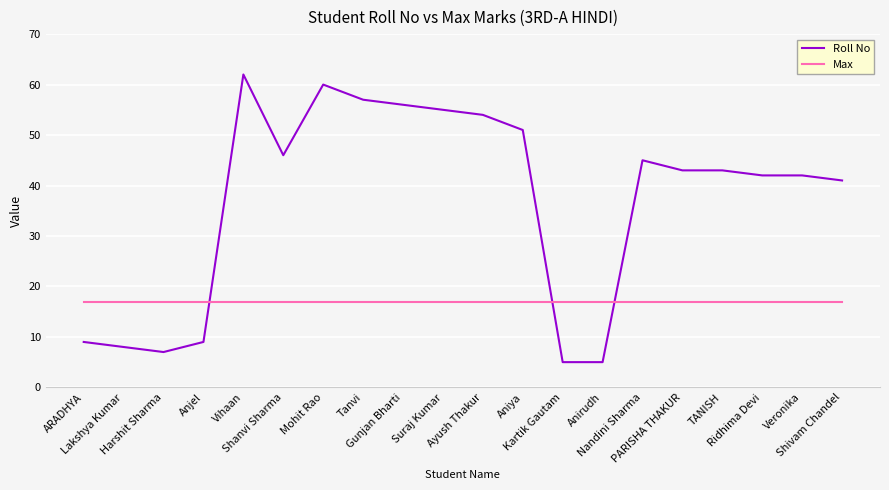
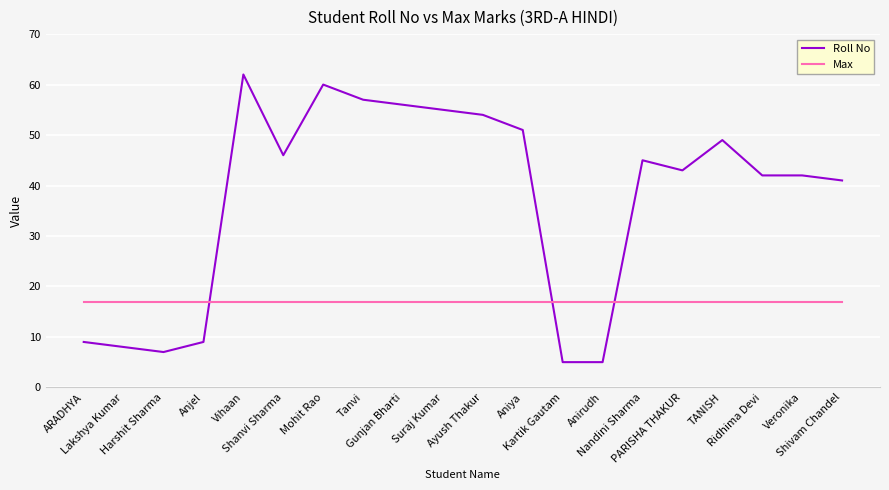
Roll No, TANISH: 43 -> 49
